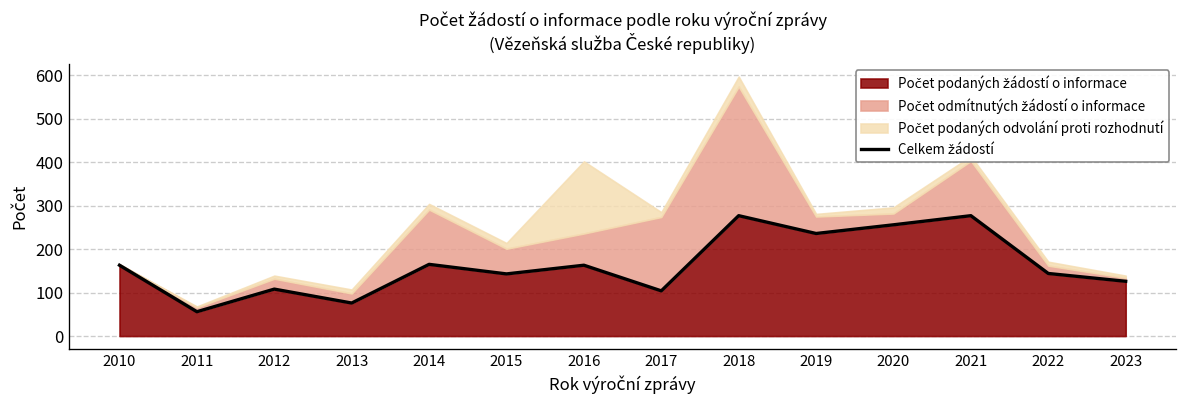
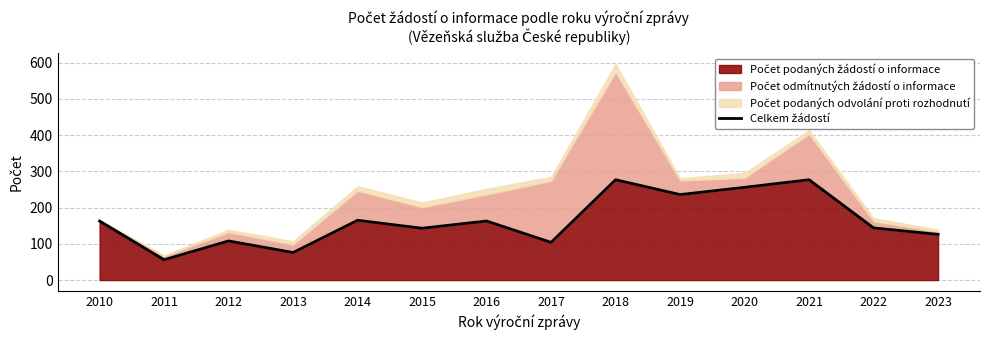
Počet odmítnutých žádostí o informace, 2014: 130 -> 80
Počet podaných odvolání proti rozhodnutí, 2016: 170 -> 20
